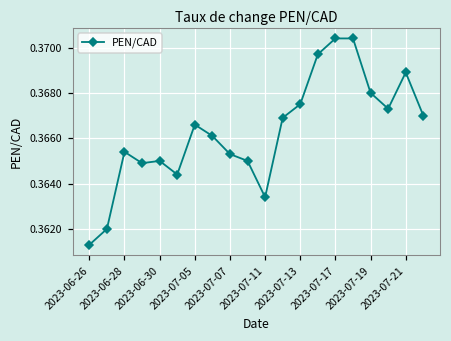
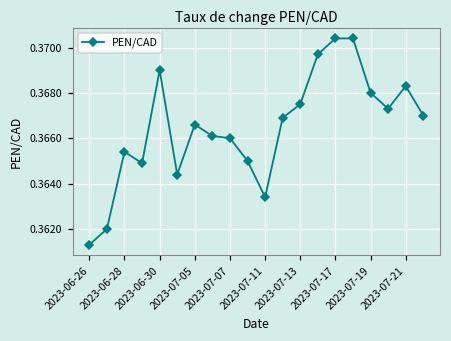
2023-06-30: 0.365 -> 0.369
2023-07-07: 0.3653 -> 0.3660
2023-07-21: 0.3689 -> 0.3683
